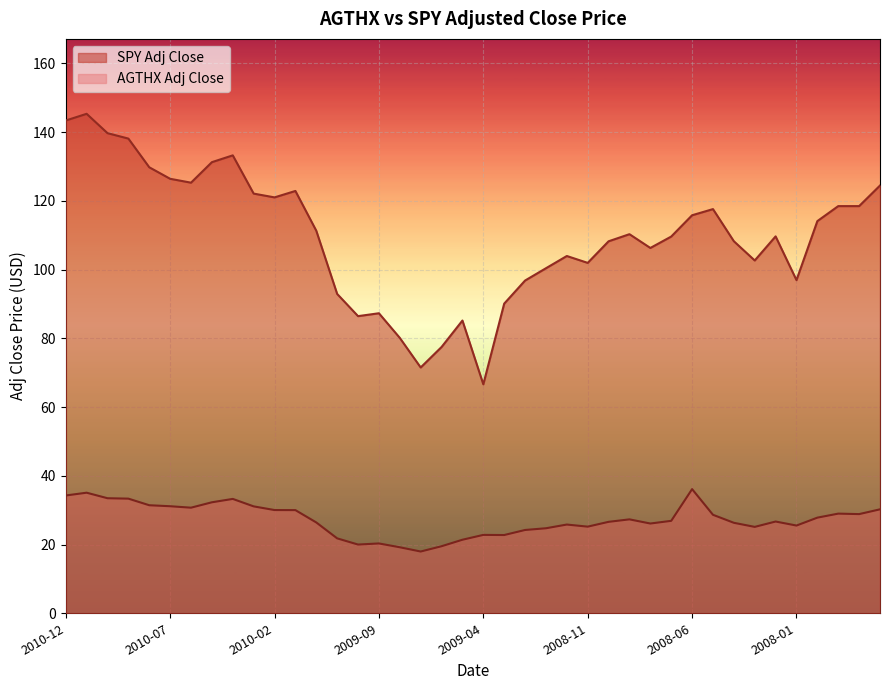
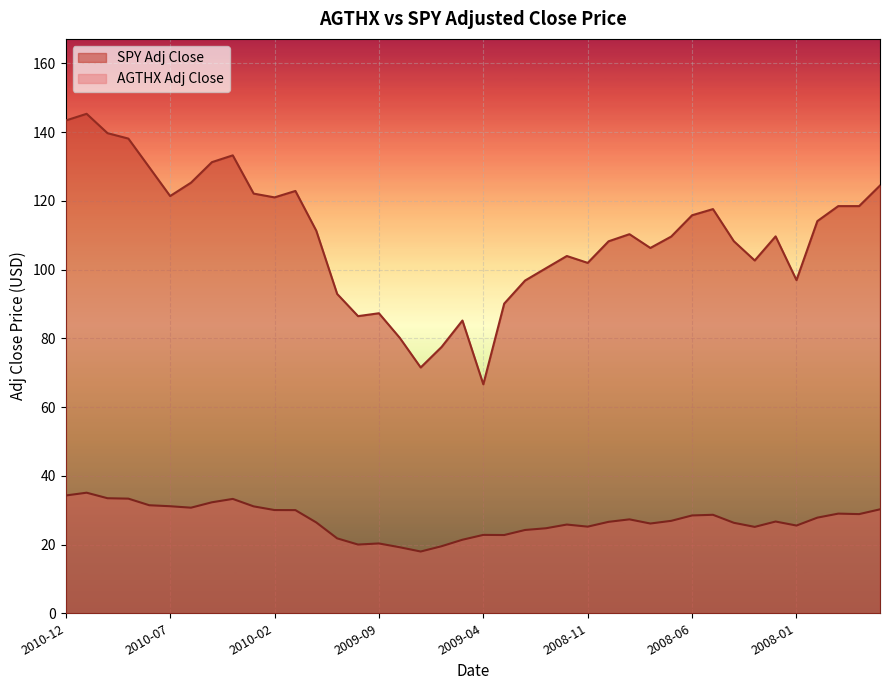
SPY Adj Close, 2010-07: 126 -> 121
AGTHX Adj Close, 2008-06: 36 -> 28
